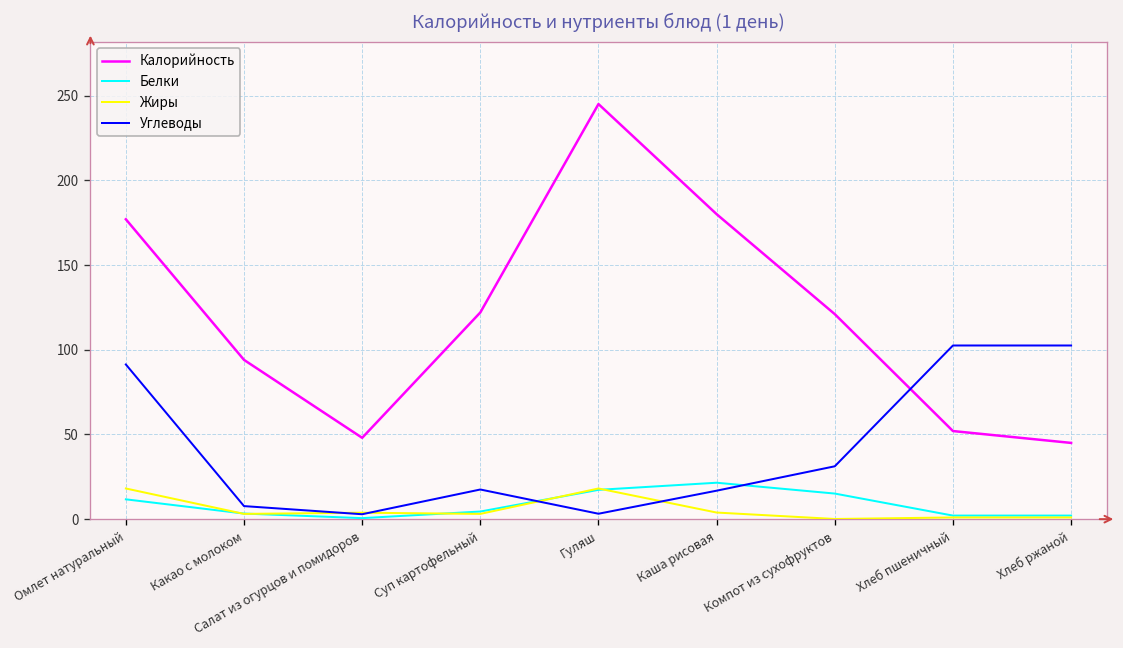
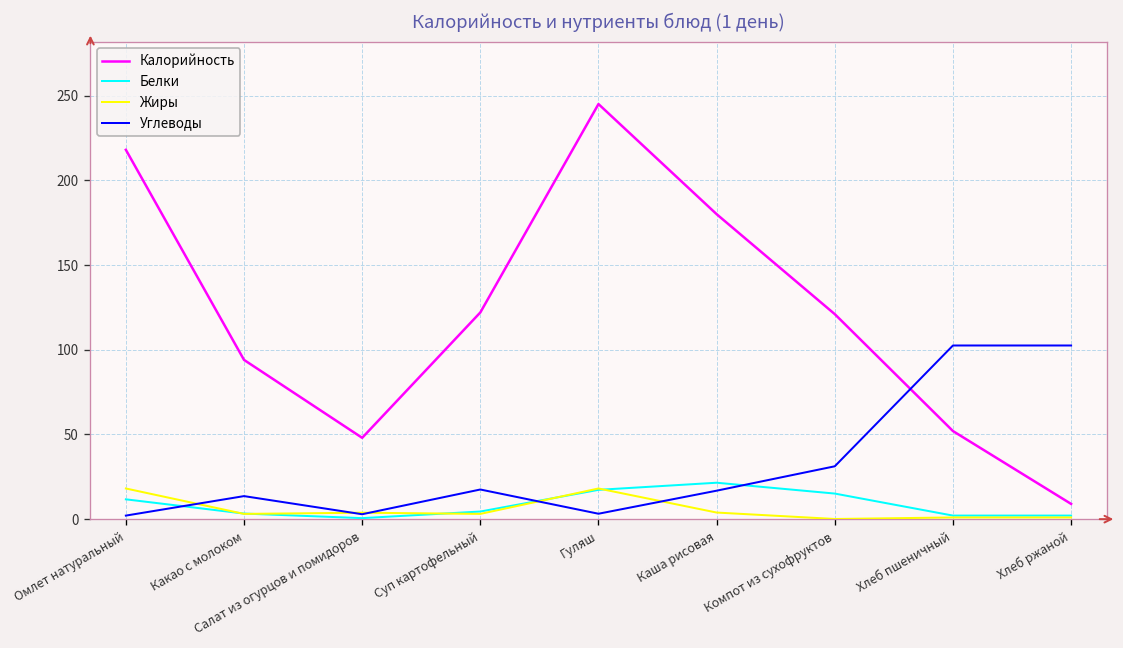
Калорийность, Омлет натуральный: 177 -> 218
Углеводы, Омлет натуральный: 91 -> 2
Углеводы, Какао с молоком: 8 -> 14
Калорийность, Хлеб ржаной: 45 -> 9
